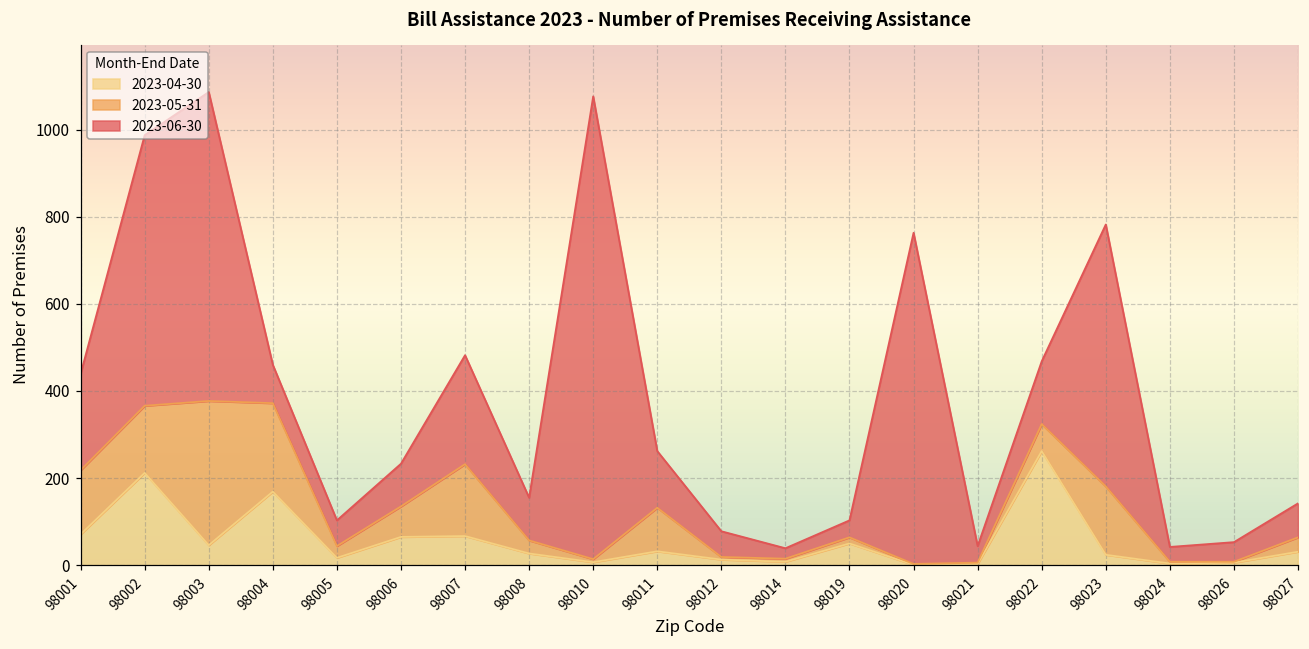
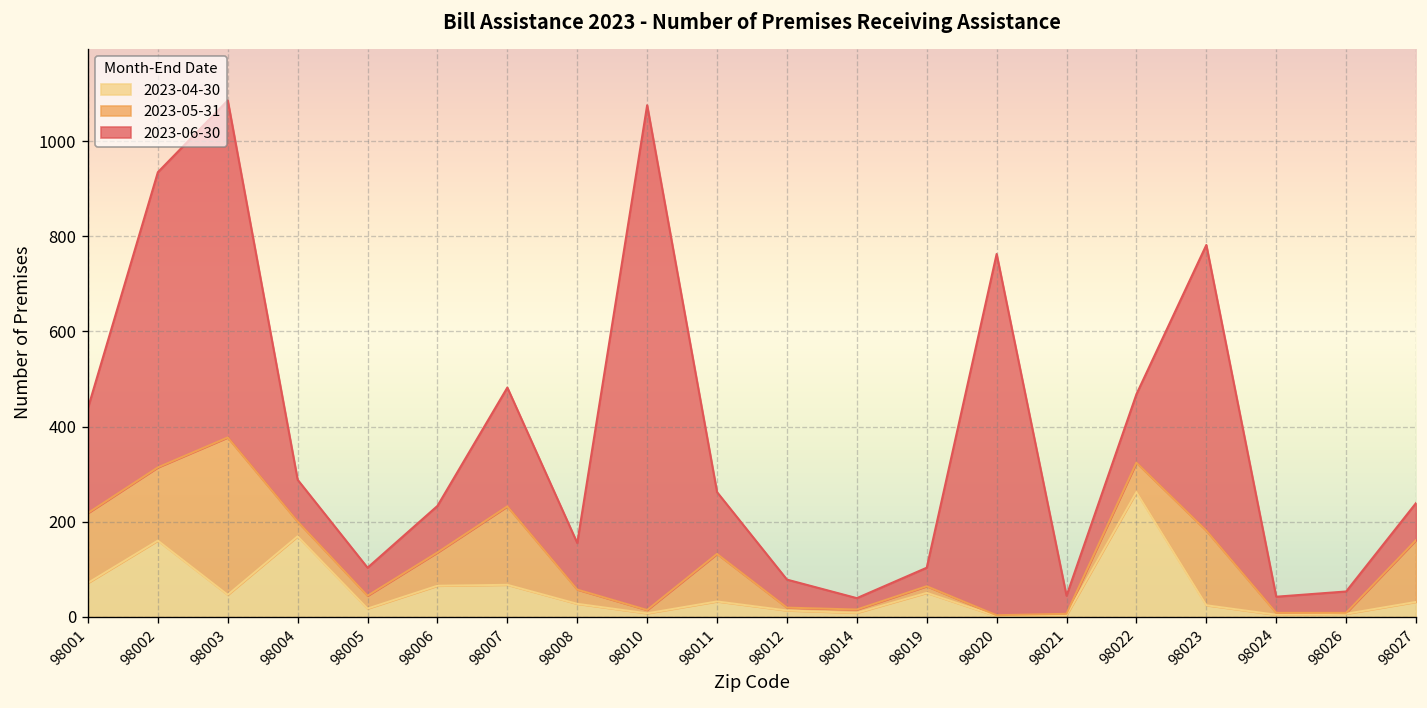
2023-04-30, 98002: 210 -> 160
2023-05-31, 98004: 200 -> 30
2023-05-31, 98027: 30 -> 130
